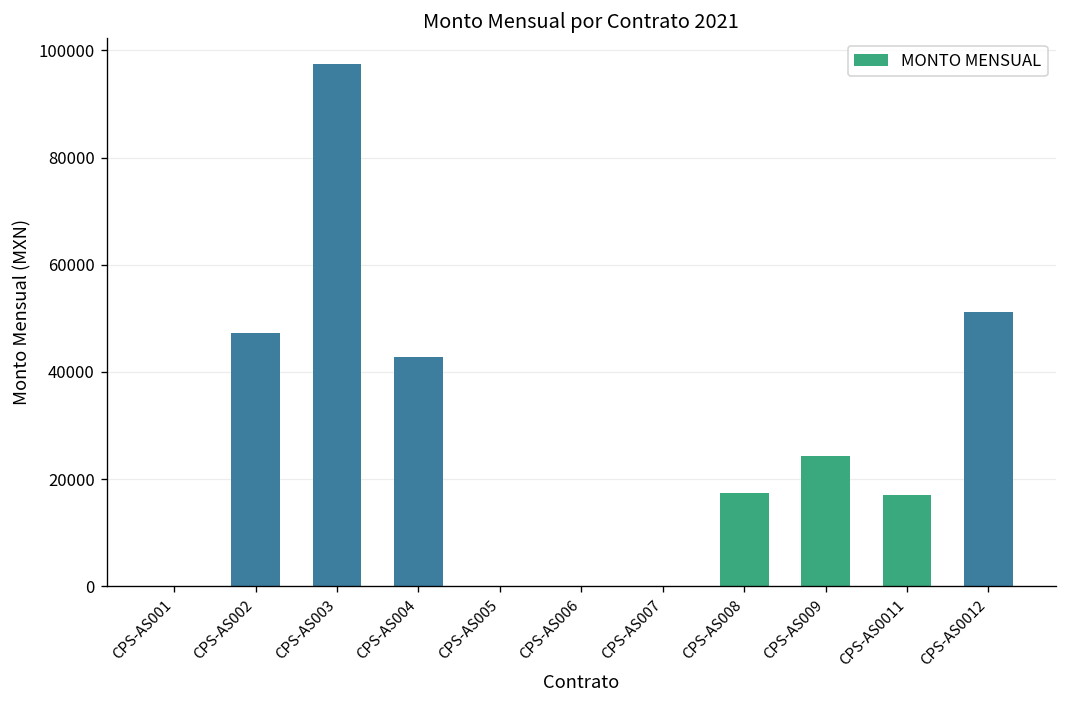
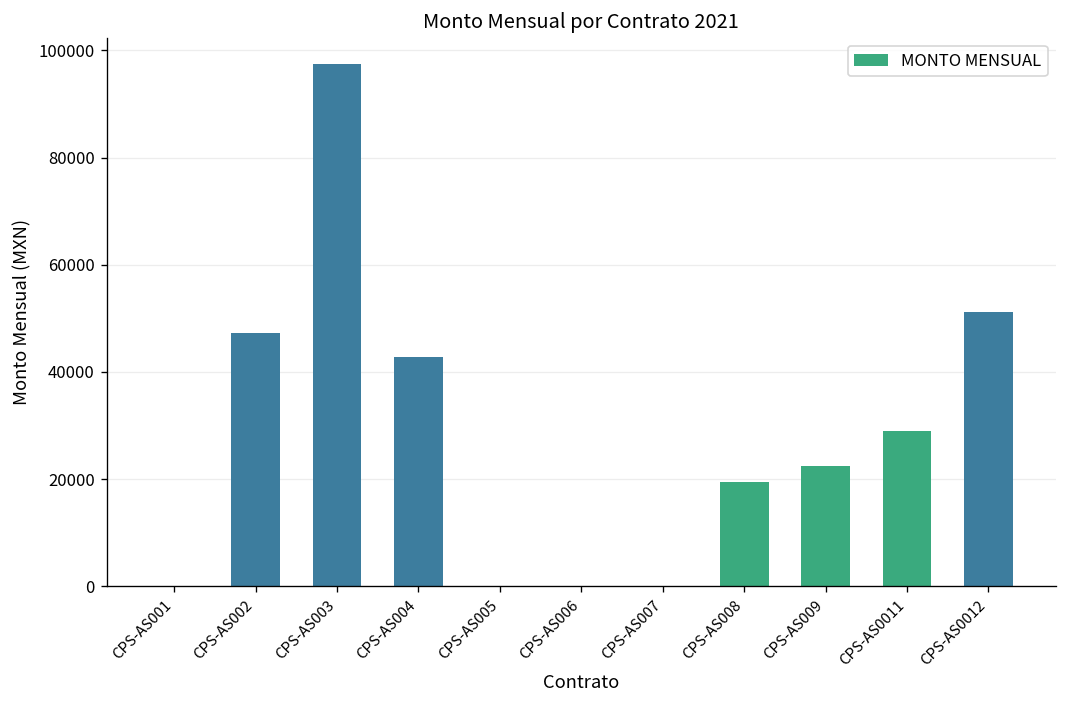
CPS-AS008: 17000 -> 20000
CPS-AS009: 24000 -> 22000
CPS-AS0011: 17000 -> 29000
